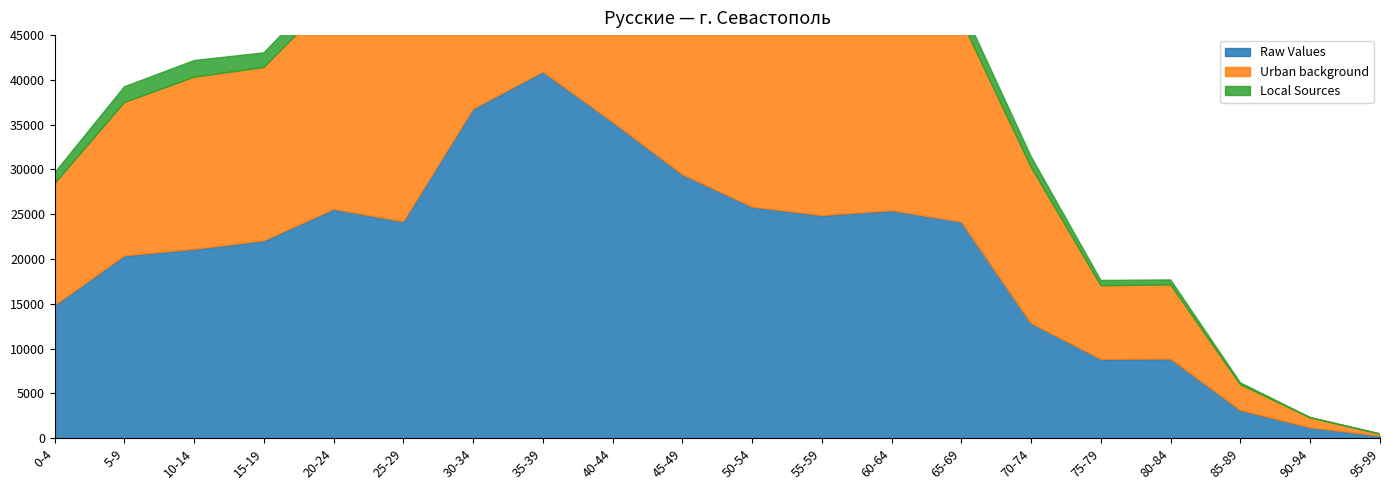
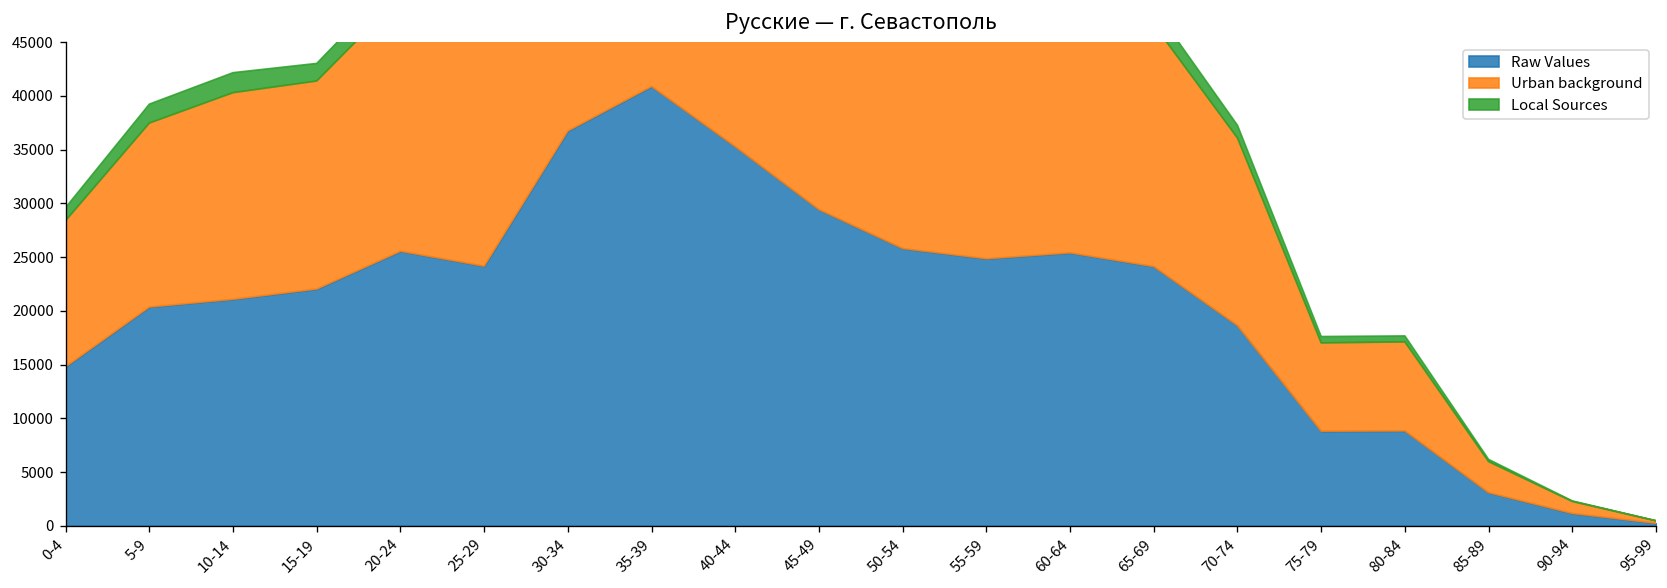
Raw Values, 70-74: 13000 -> 19000
